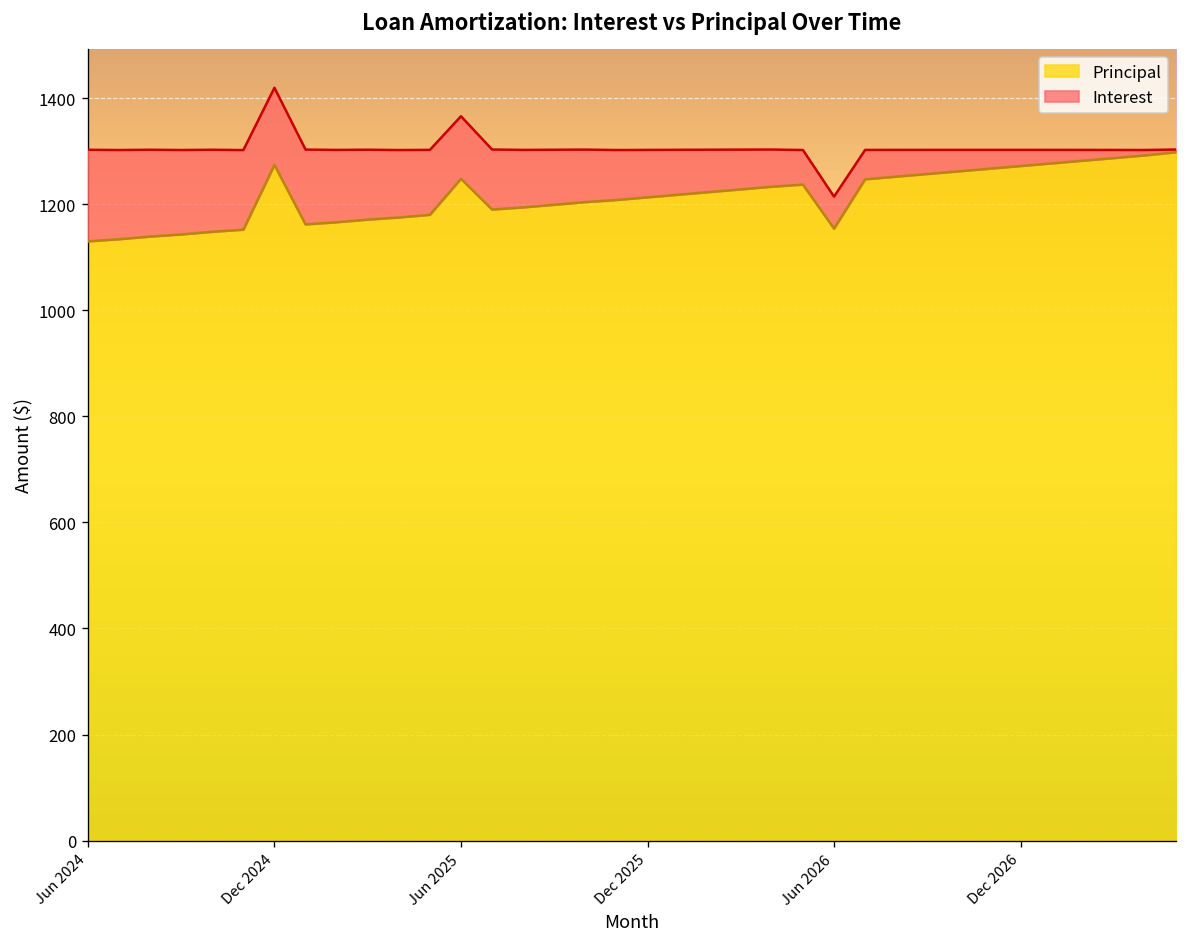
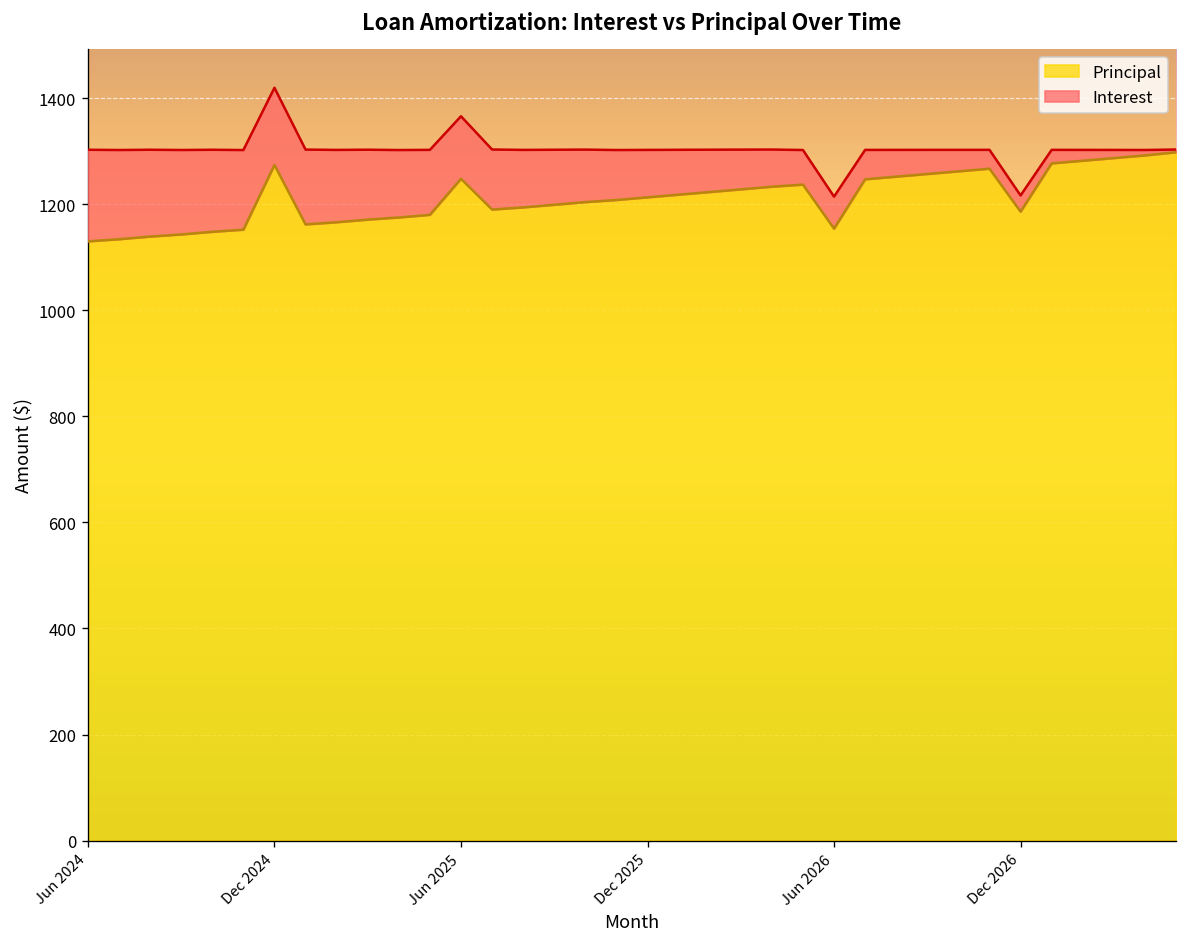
Principal, Dec 2026: 1270 -> 1190
